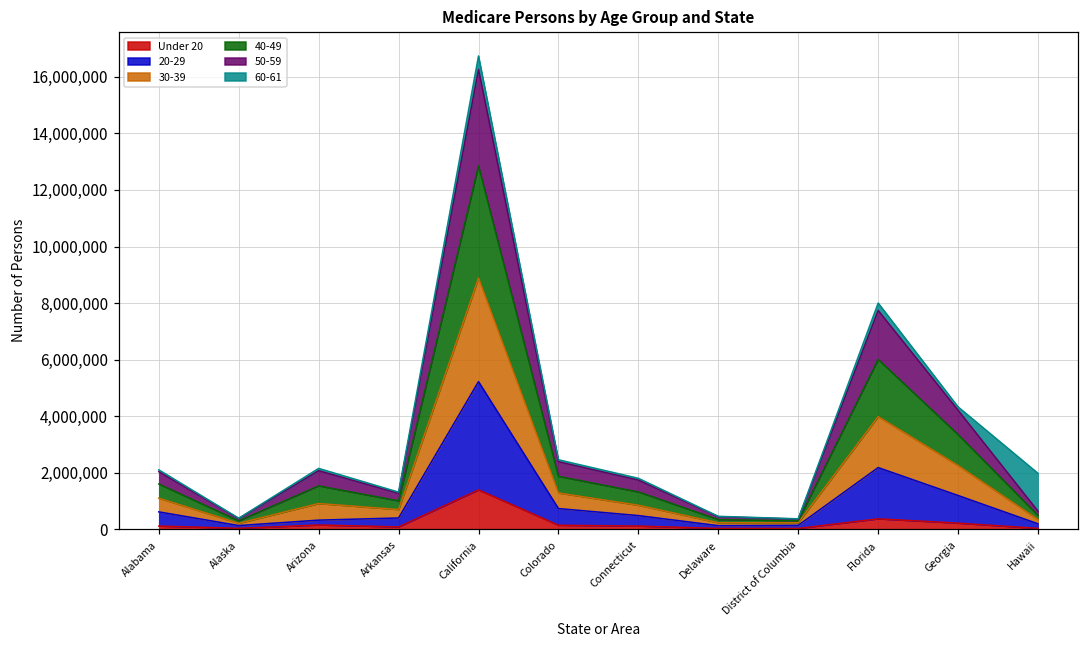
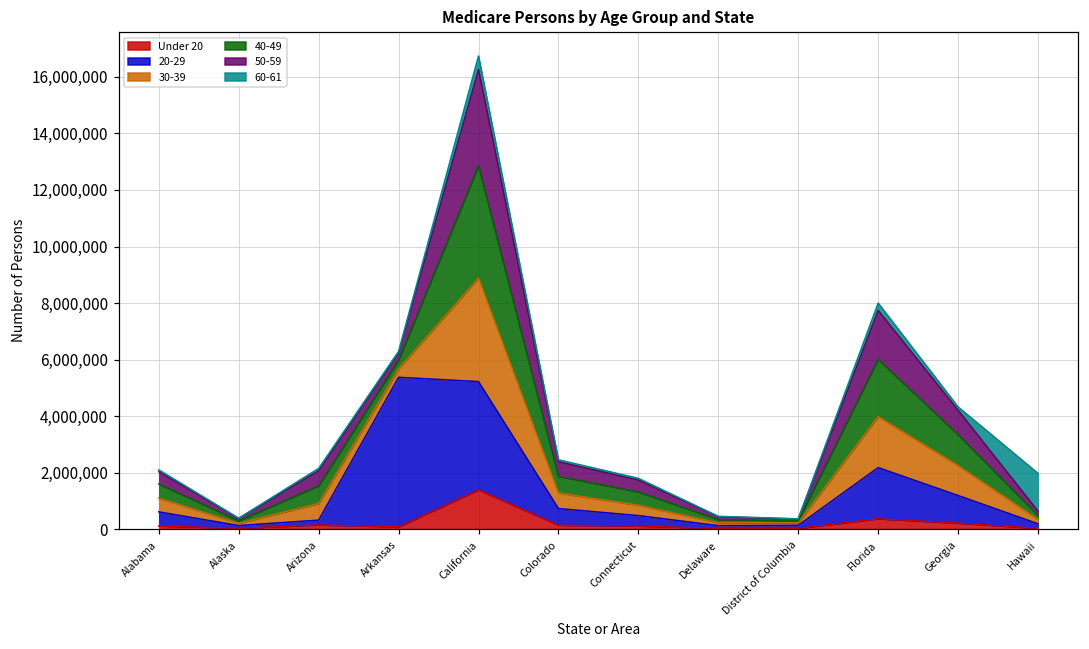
20-29, Arkansas: 300,000 -> 5,300,000
